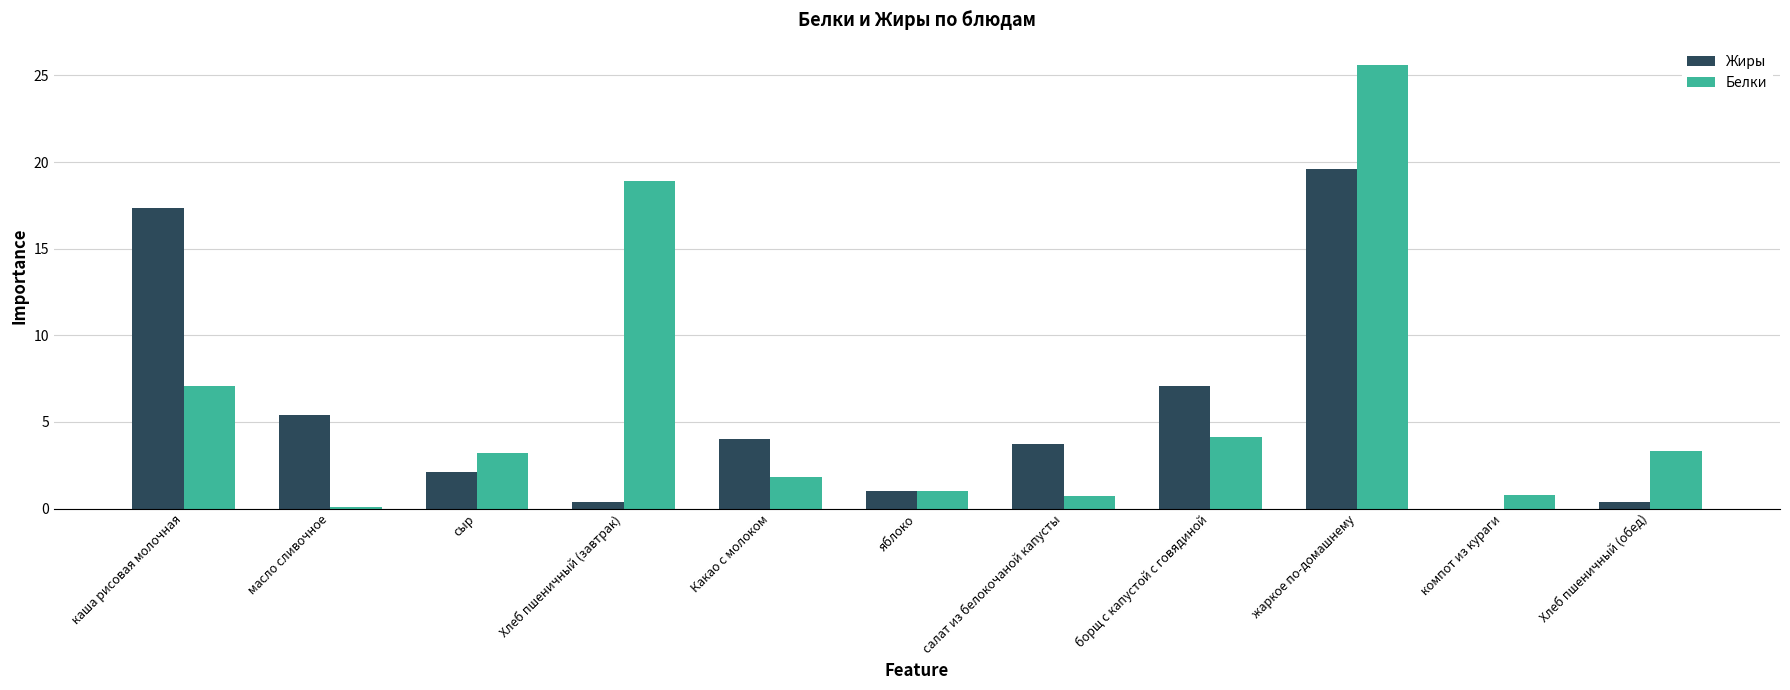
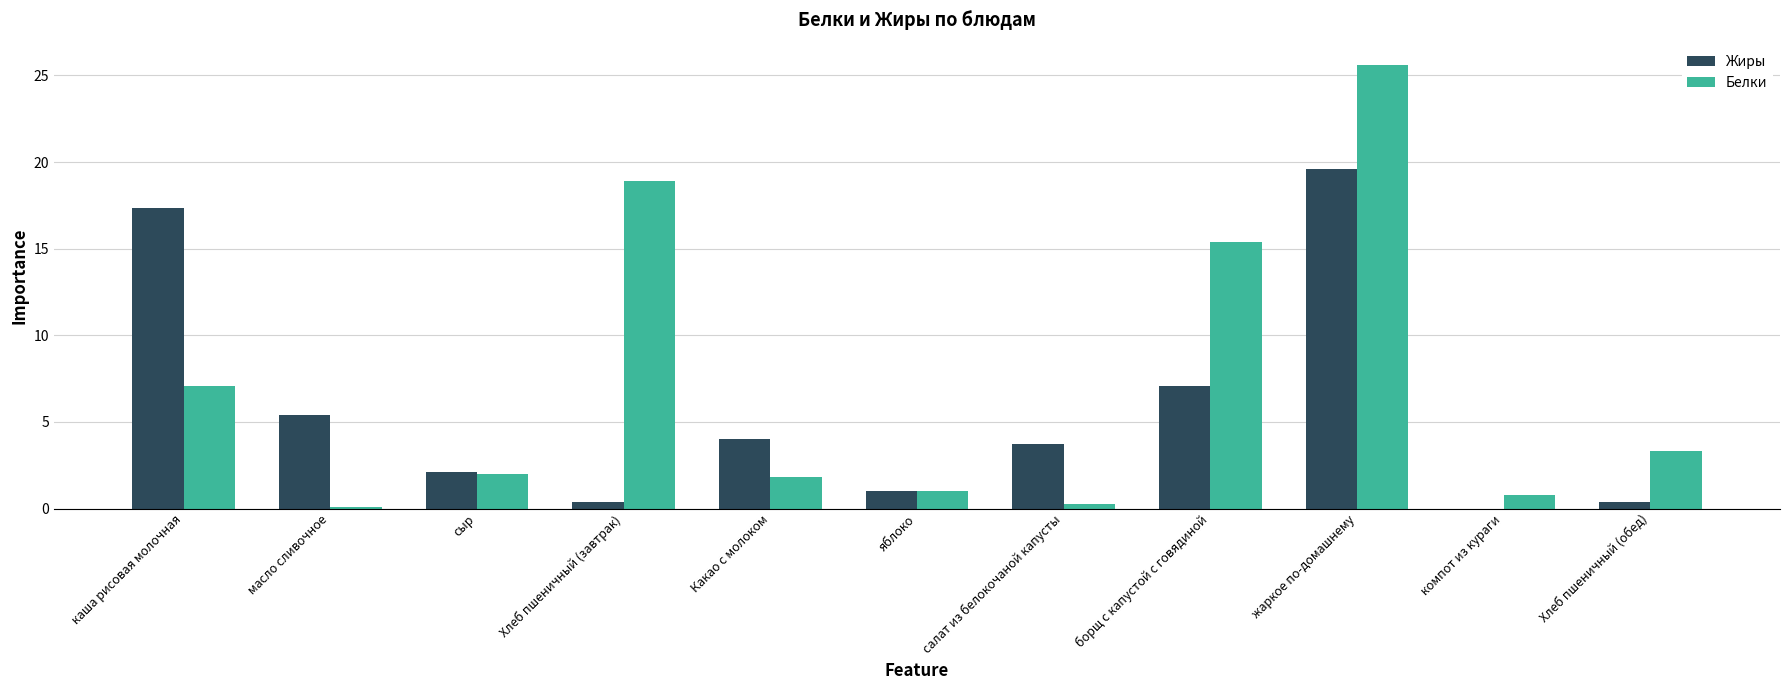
Белки, сыр: 3.2 -> 2.0
Белки, салат из белокочаной капусты: 0.7 -> 0.3
Белки, борщ с капустой с говядиной: 4.1 -> 15.4
